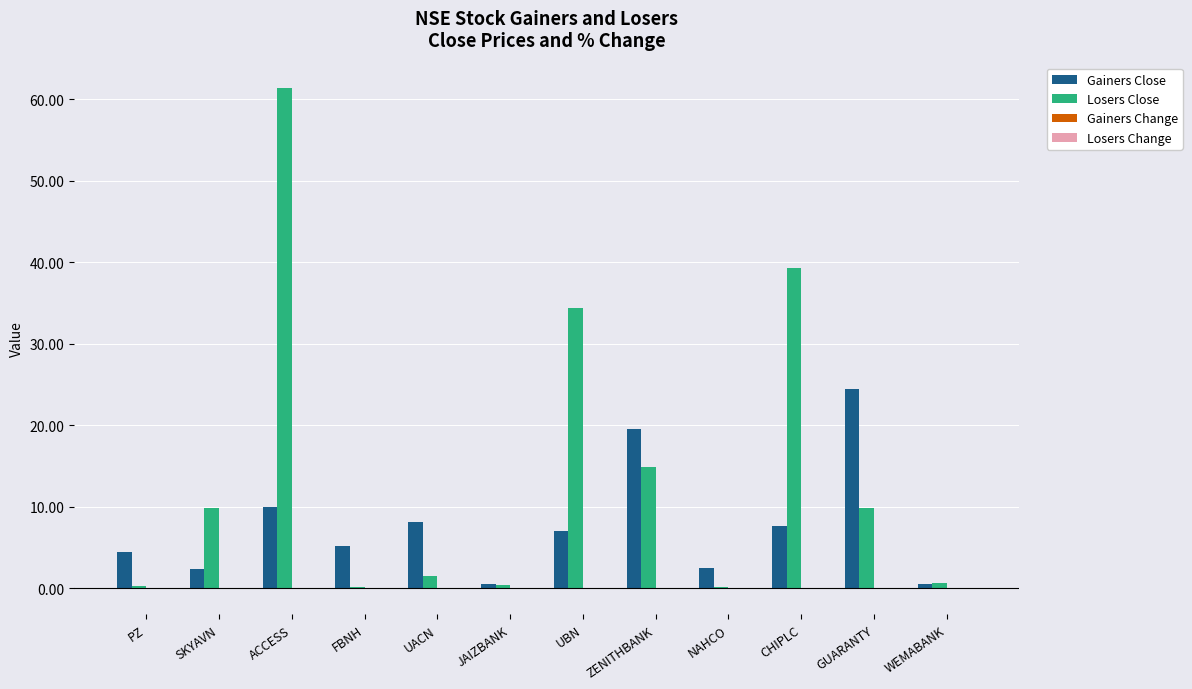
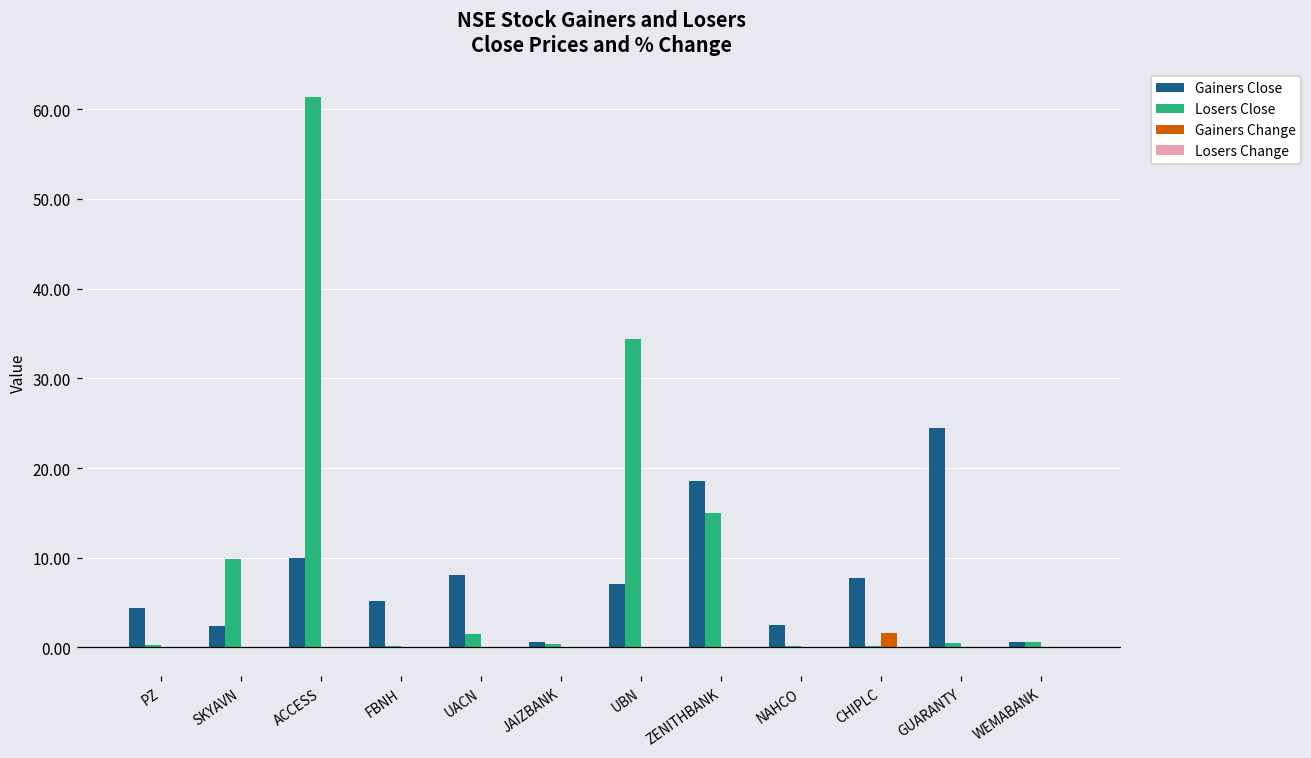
Gainers Close, ZENITHBANK: 20 -> 19
Losers Close, CHIPLC: 39 -> 0
Gainers Change, CHIPLC: 0 -> 2
Losers Close, GUARANTY: 10 -> 1
